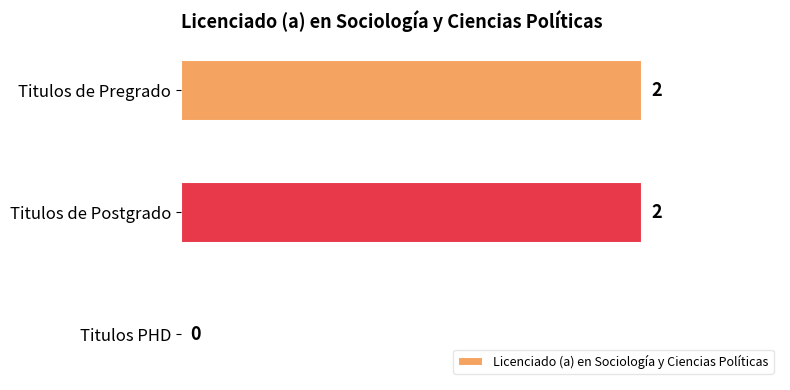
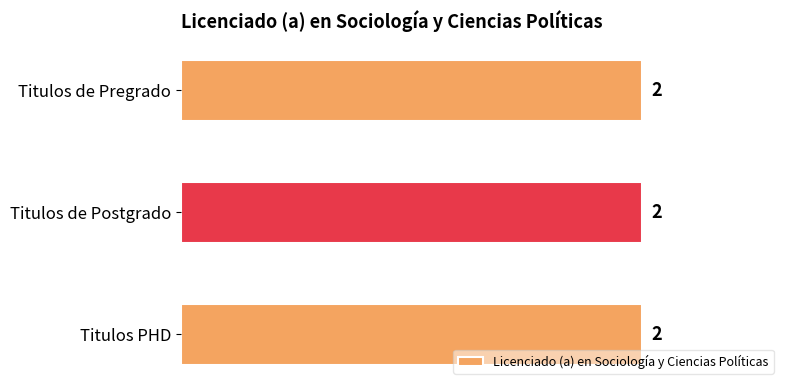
Titulos PHD: 0 -> 2
